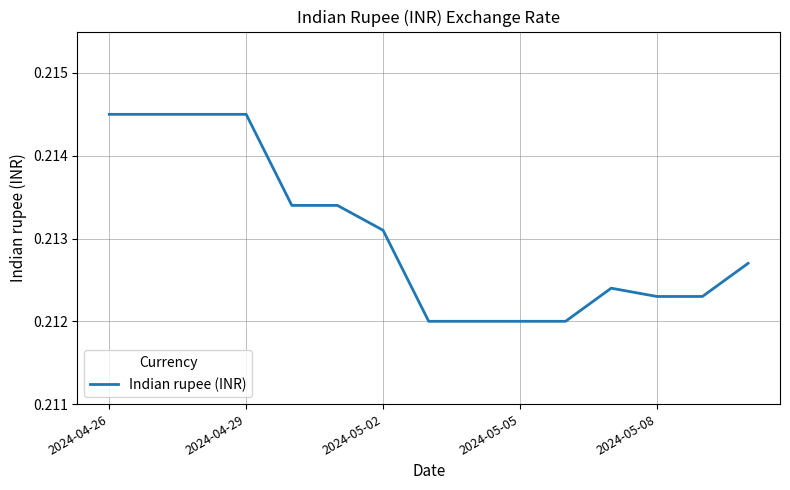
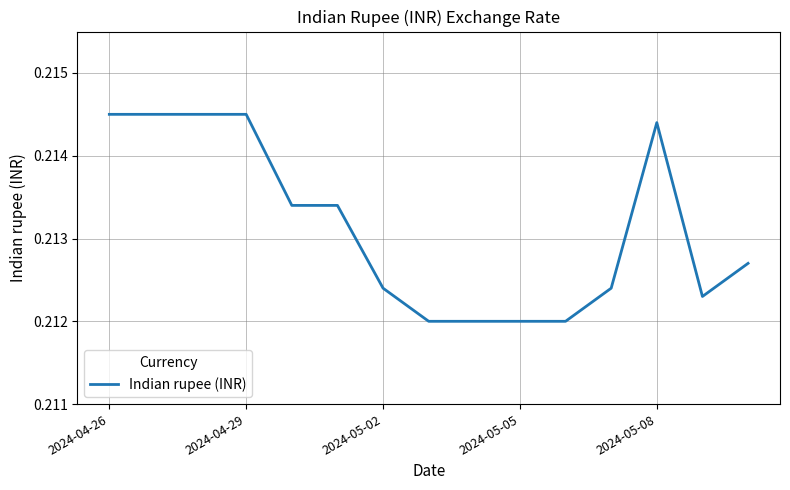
2024-05-02: 0.2131 -> 0.2124
2024-05-08: 0.2123 -> 0.2144
